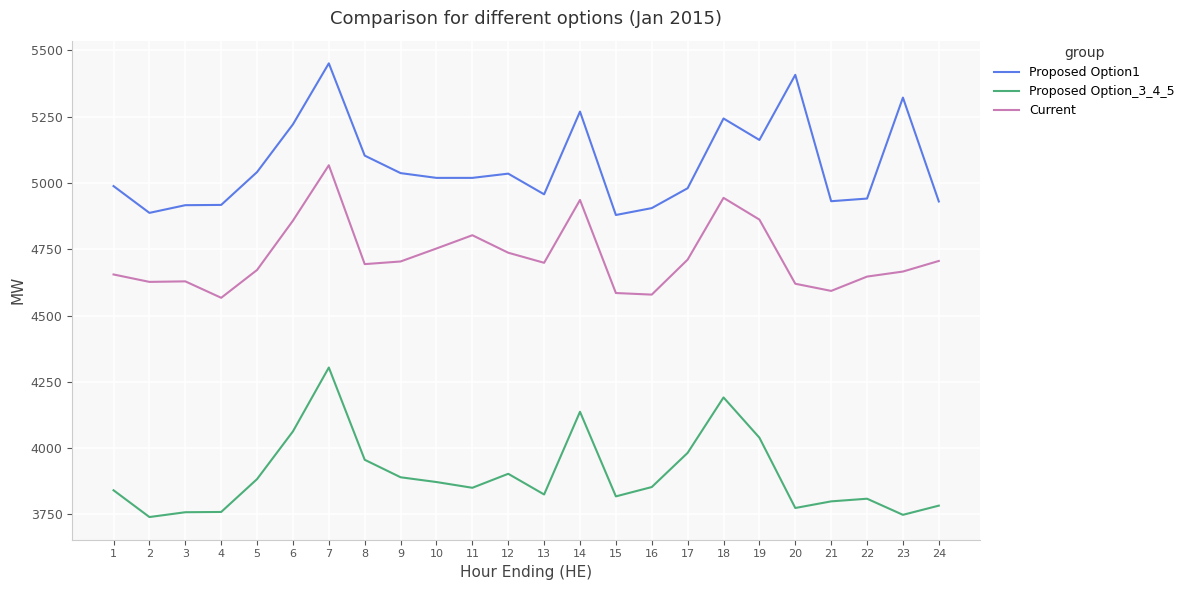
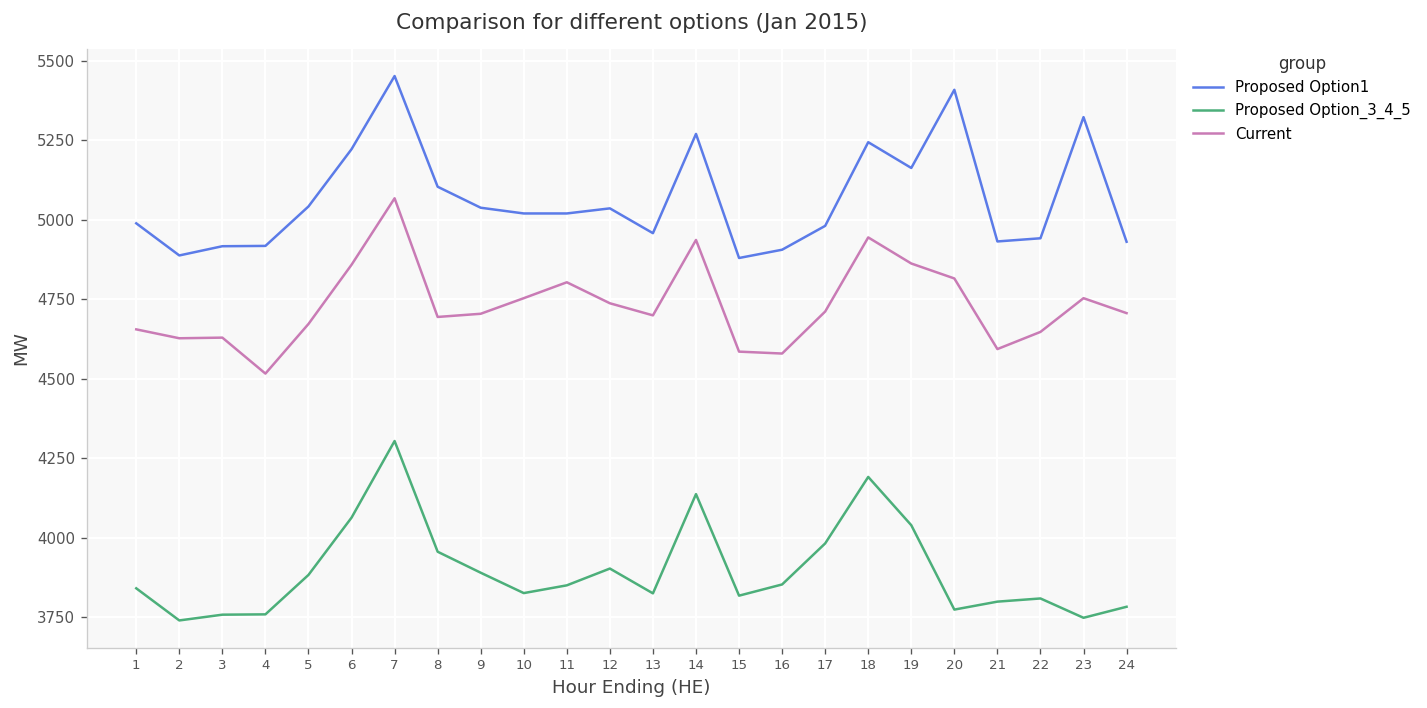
Current, 4: 4570 -> 4520
Proposed Option_3_4_5, 10: 3870 -> 3830
Current, 20: 4620 -> 4820
Current, 23: 4670 -> 4750
